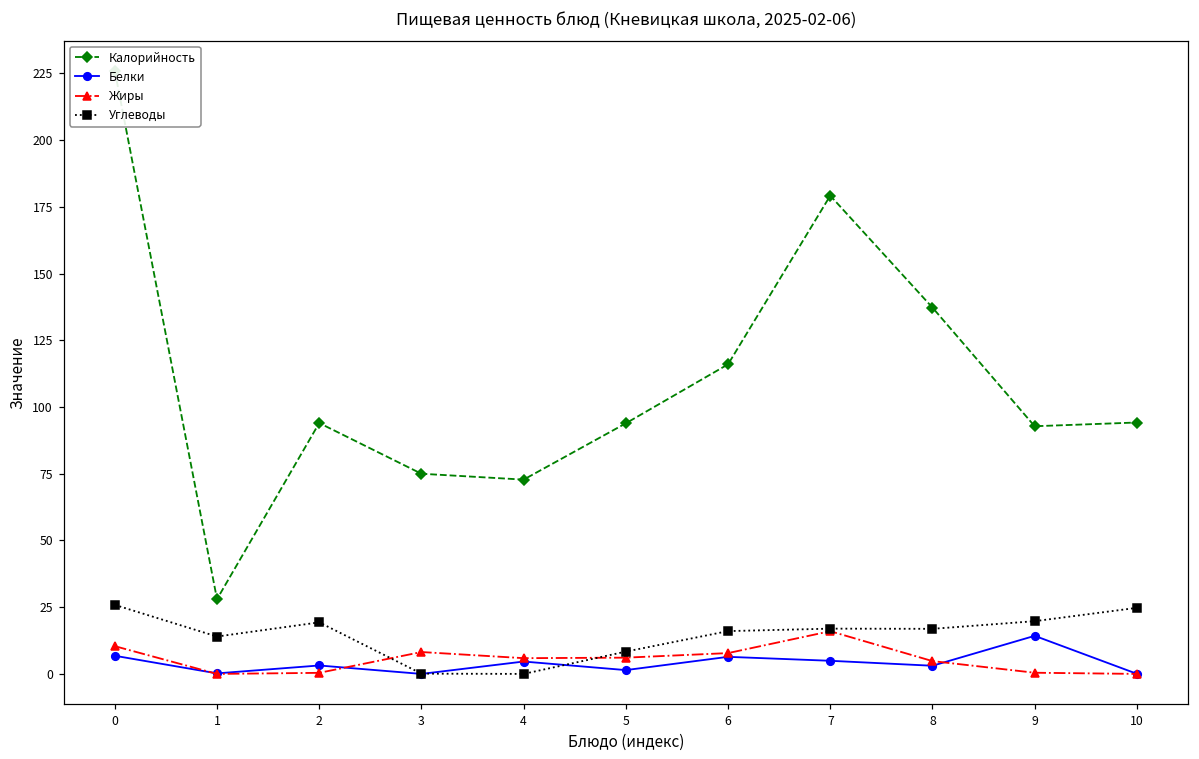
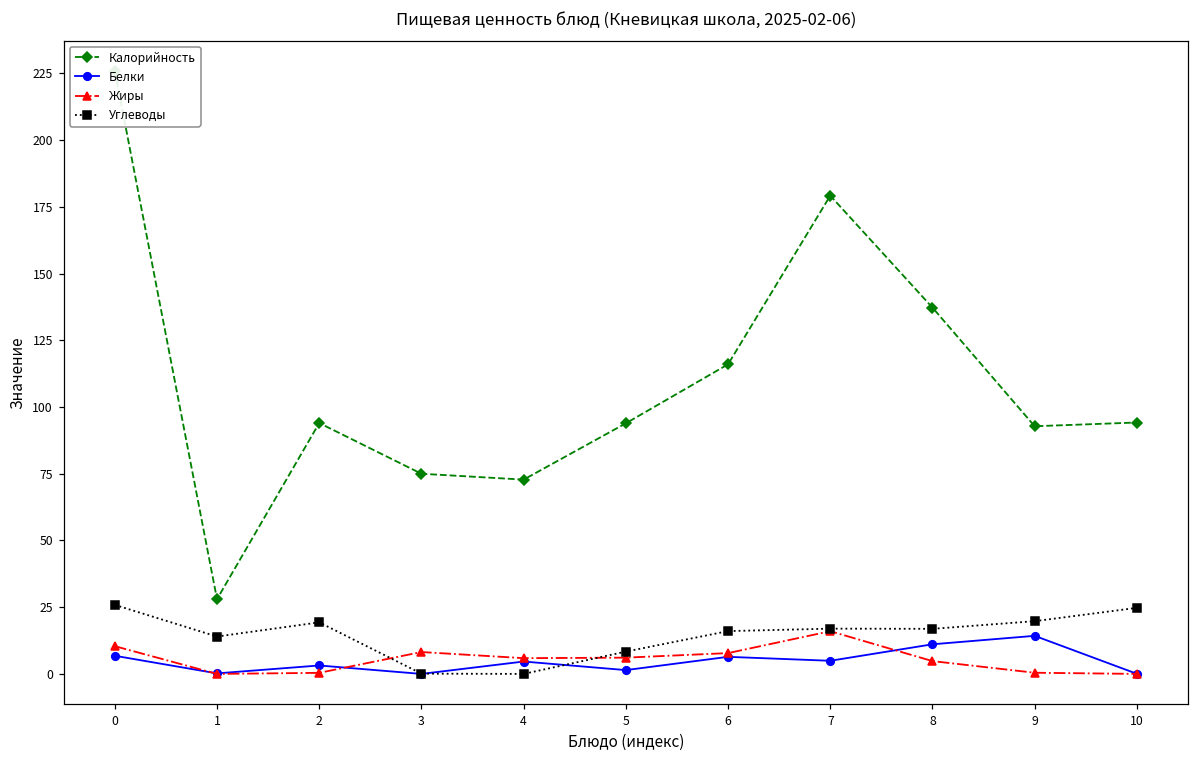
Белки, 8: 3 -> 11
